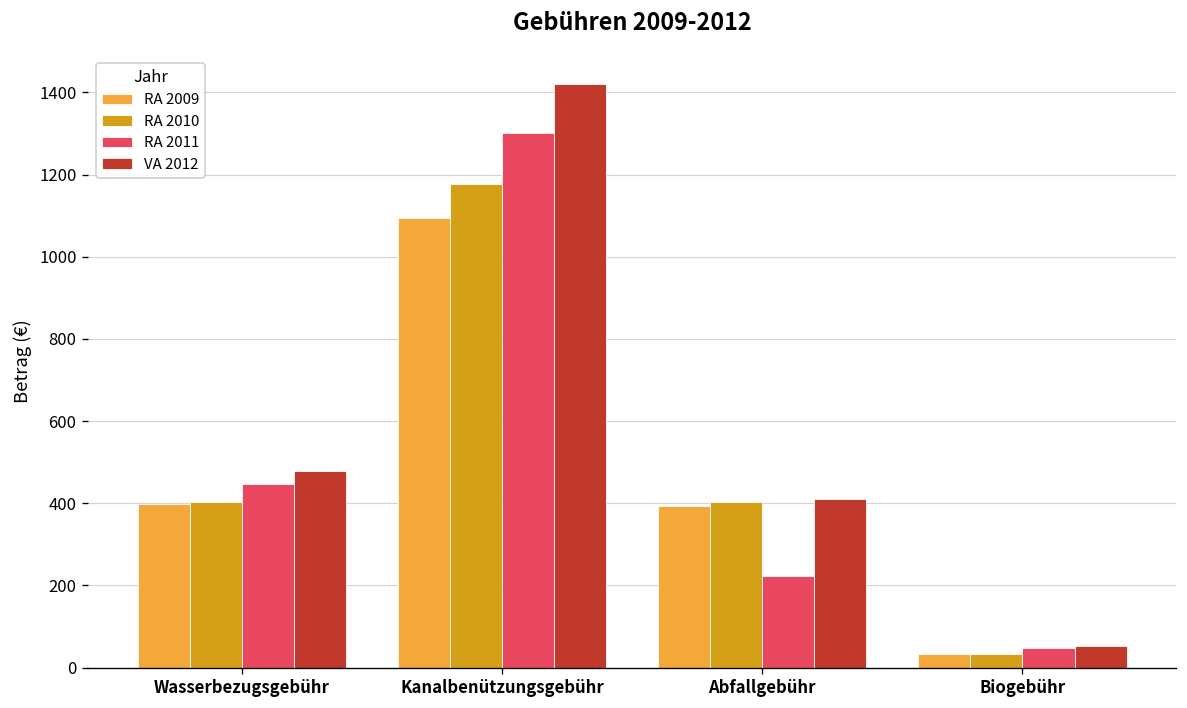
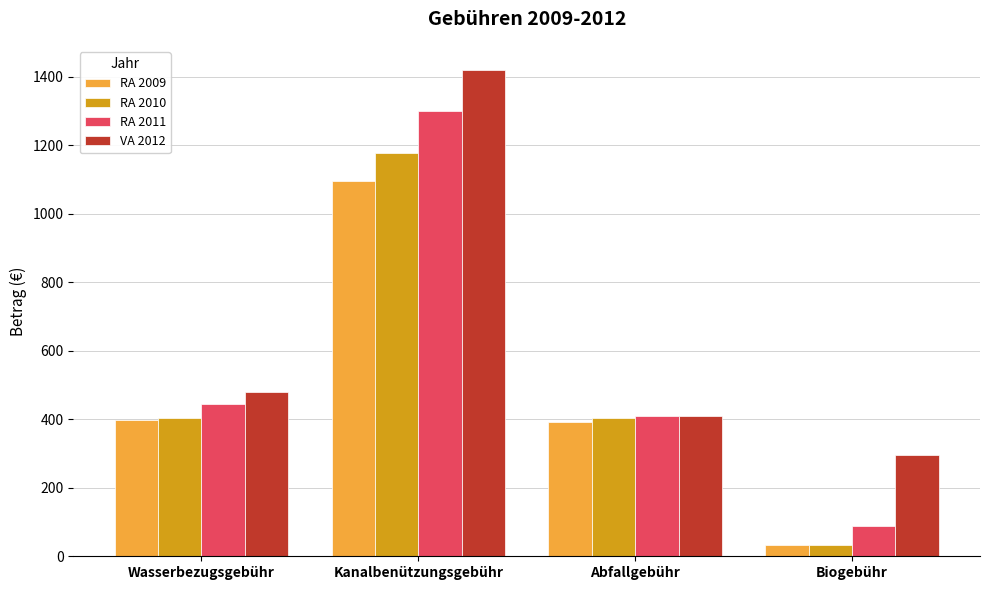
RA 2011, Abfallgebühr: 220 -> 410
RA 2011, Biogebühr: 50 -> 90
VA 2012, Biogebühr: 50 -> 300
